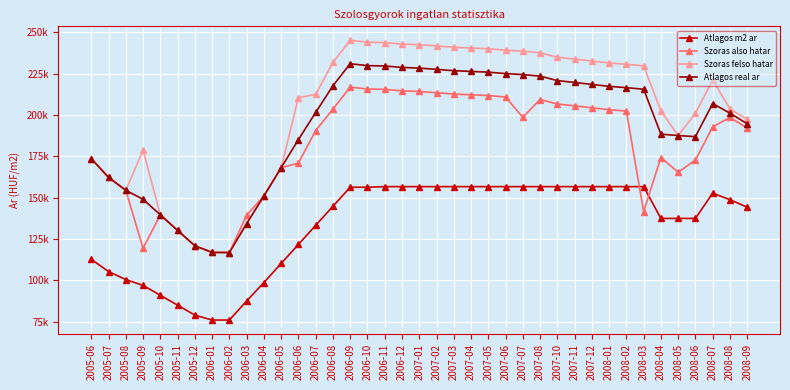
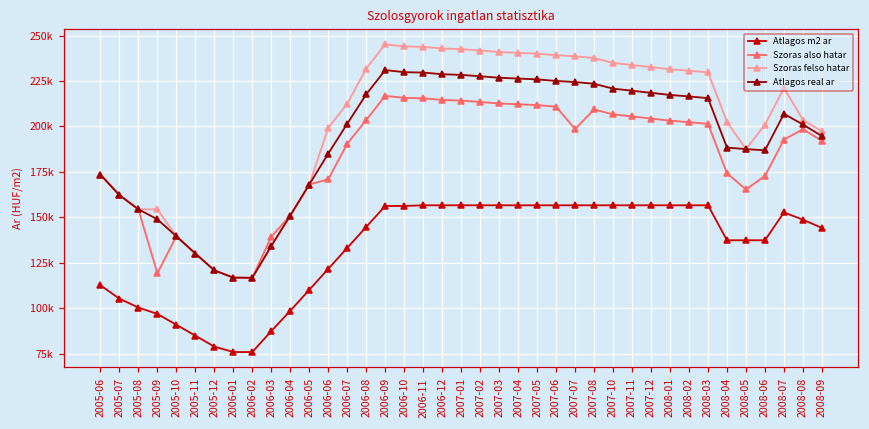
Szoras felso hatar, 2005-09: 179000 -> 154000
Szoras felso hatar, 2006-06: 210000 -> 199000
Szoras also hatar, 2008-03: 142000 -> 201000
